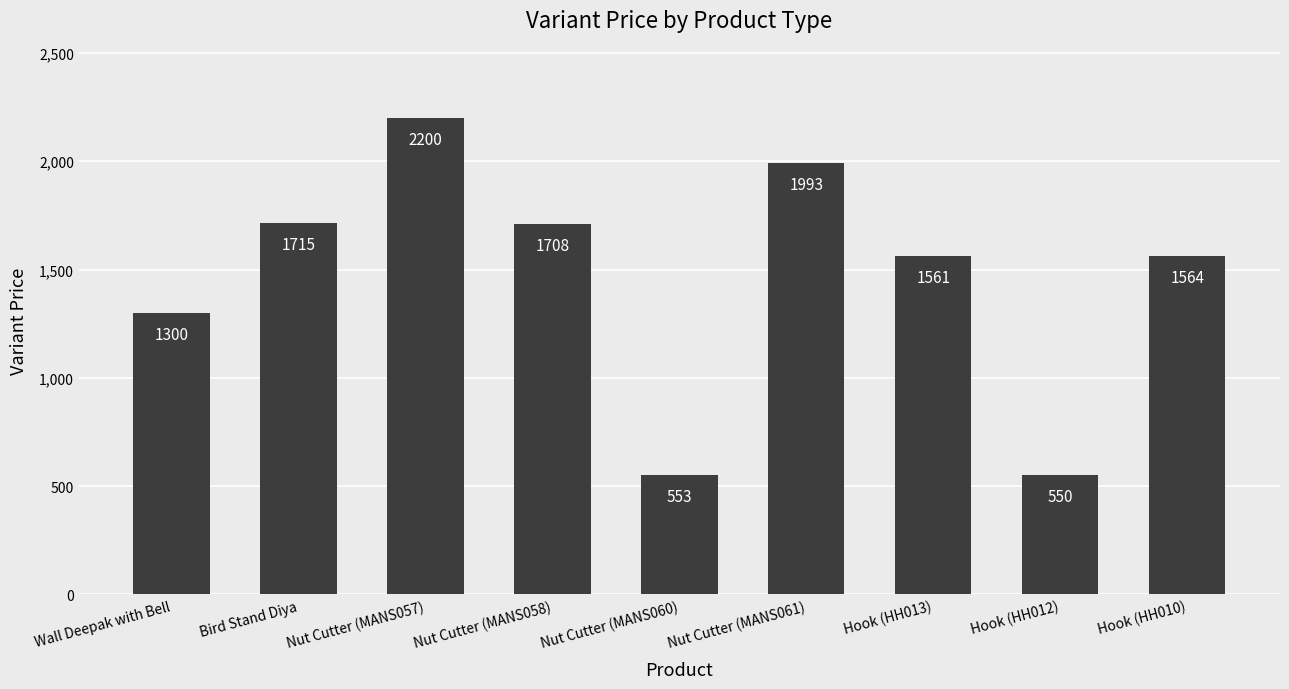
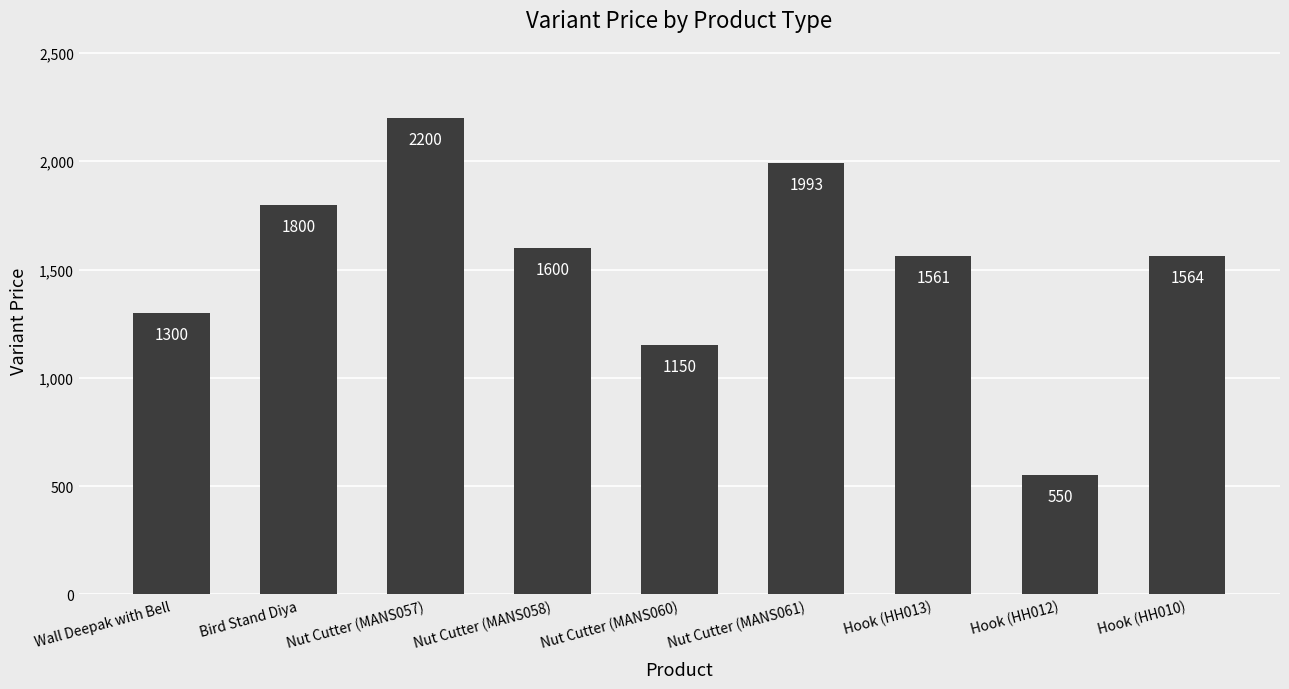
Bird Stand Diya: 1715 -> 1800
Nut Cutter (MANS058): 1708 -> 1600
Nut Cutter (MANS060): 553 -> 1150
